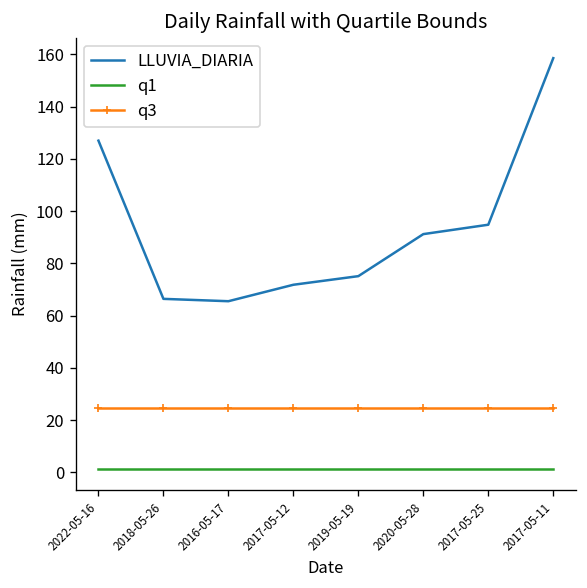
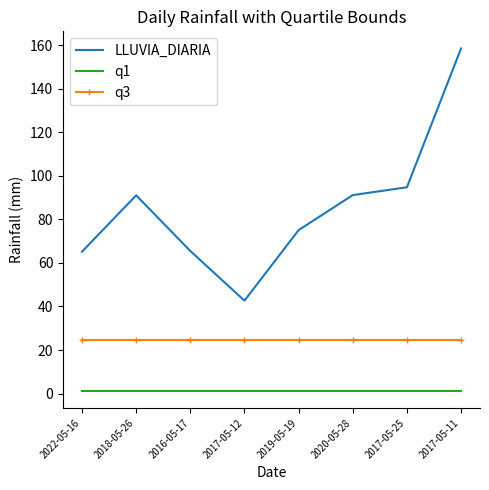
LLUVIA_DIARIA, 2022-05-16: 127 -> 65
LLUVIA_DIARIA, 2018-05-26: 66 -> 91
LLUVIA_DIARIA, 2017-05-12: 72 -> 43
